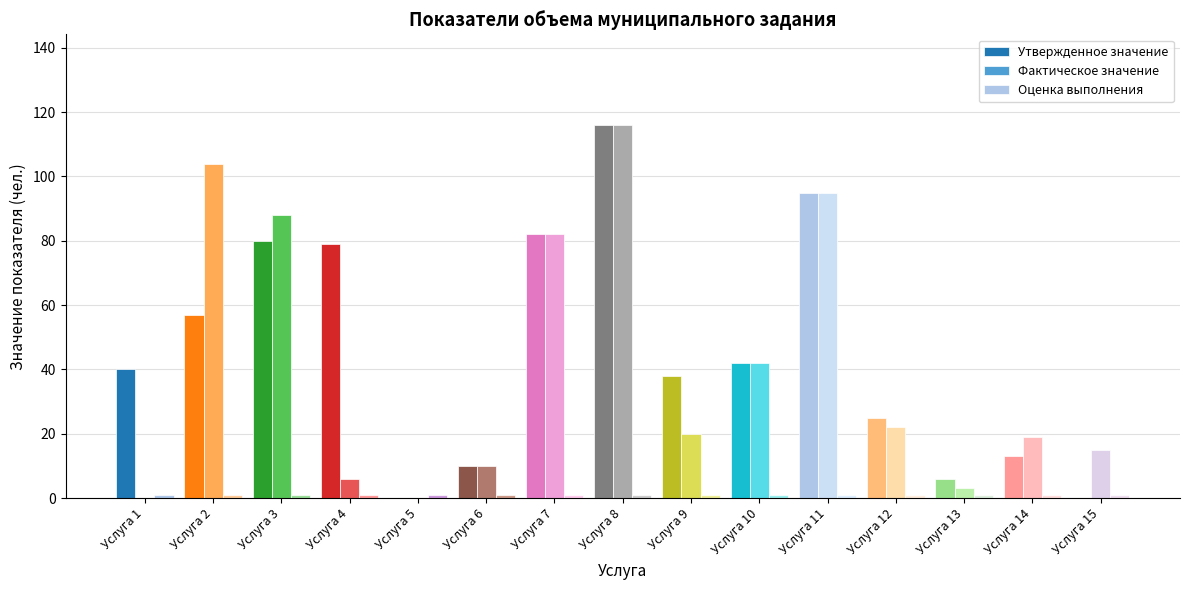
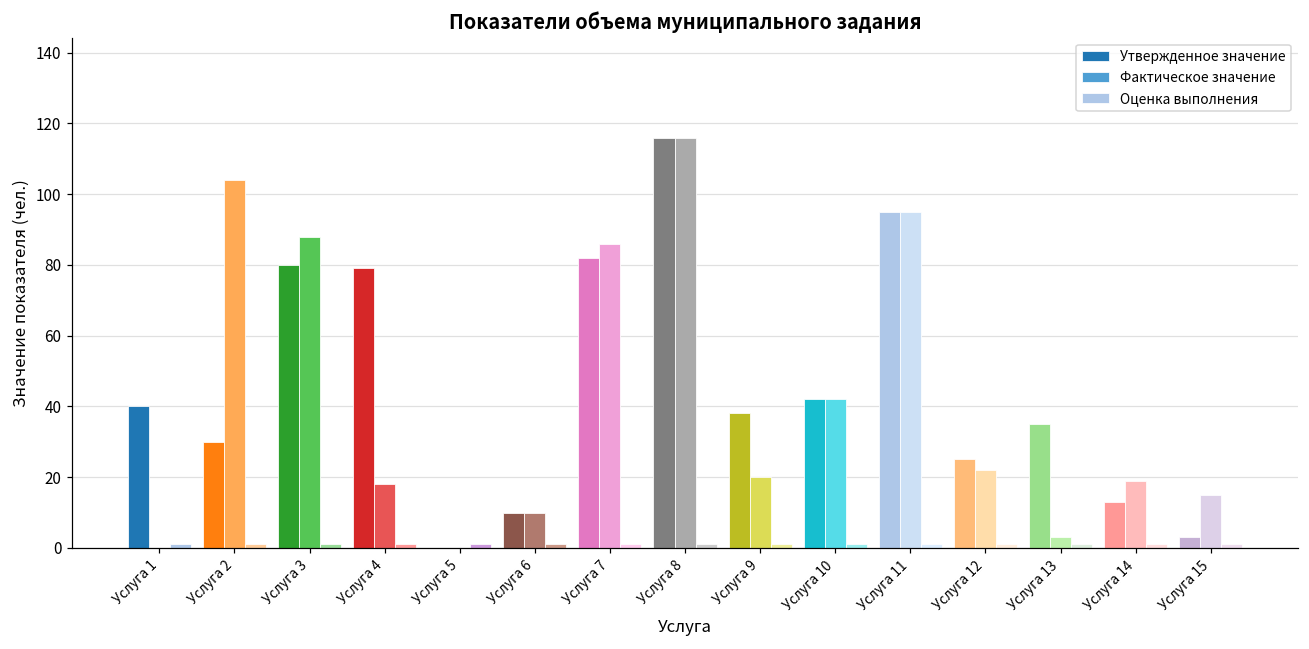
Утвержденное значение, Услуга 2: 57 -> 30
Фактическое значение, Услуга 4: 6 -> 18
Фактическое значение, Услуга 7: 82 -> 86
Утвержденное значение, Услуга 13: 6 -> 35
Утвержденное значение, Услуга 15: 0 -> 3
